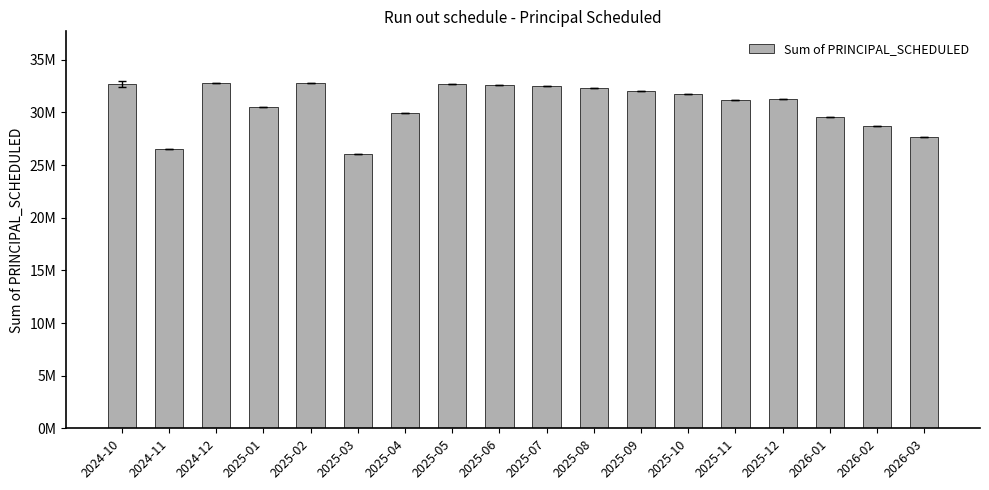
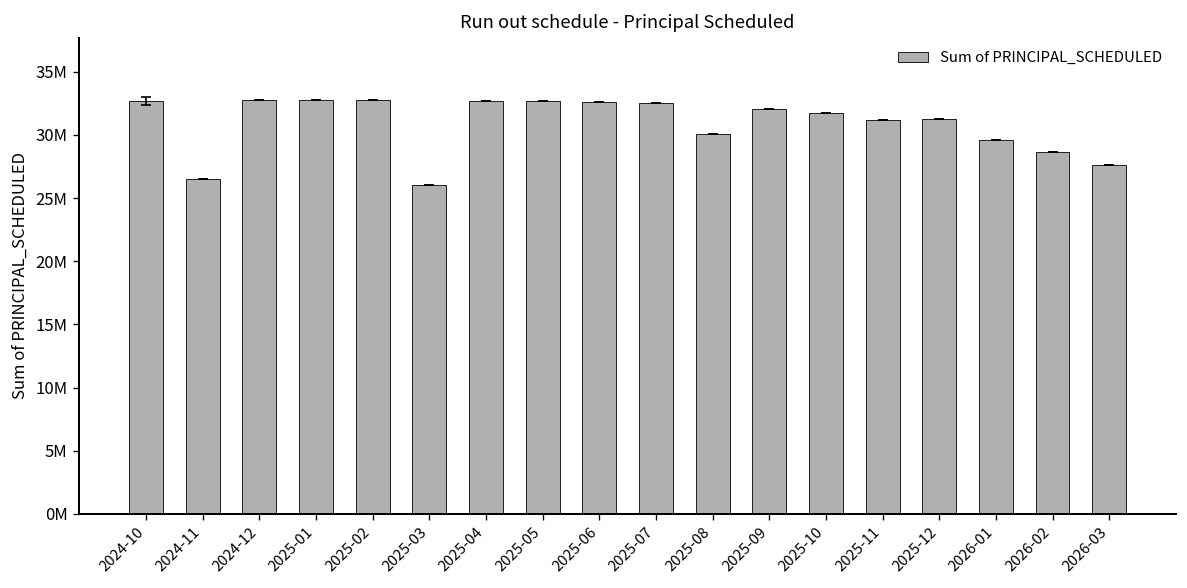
Sum of PRINCIPAL_SCHEDULED, 2025-01: 30500000 -> 32800000
Sum of PRINCIPAL_SCHEDULED, 2025-04: 29900000 -> 32700000
Sum of PRINCIPAL_SCHEDULED, 2025-08: 32300000 -> 30100000
